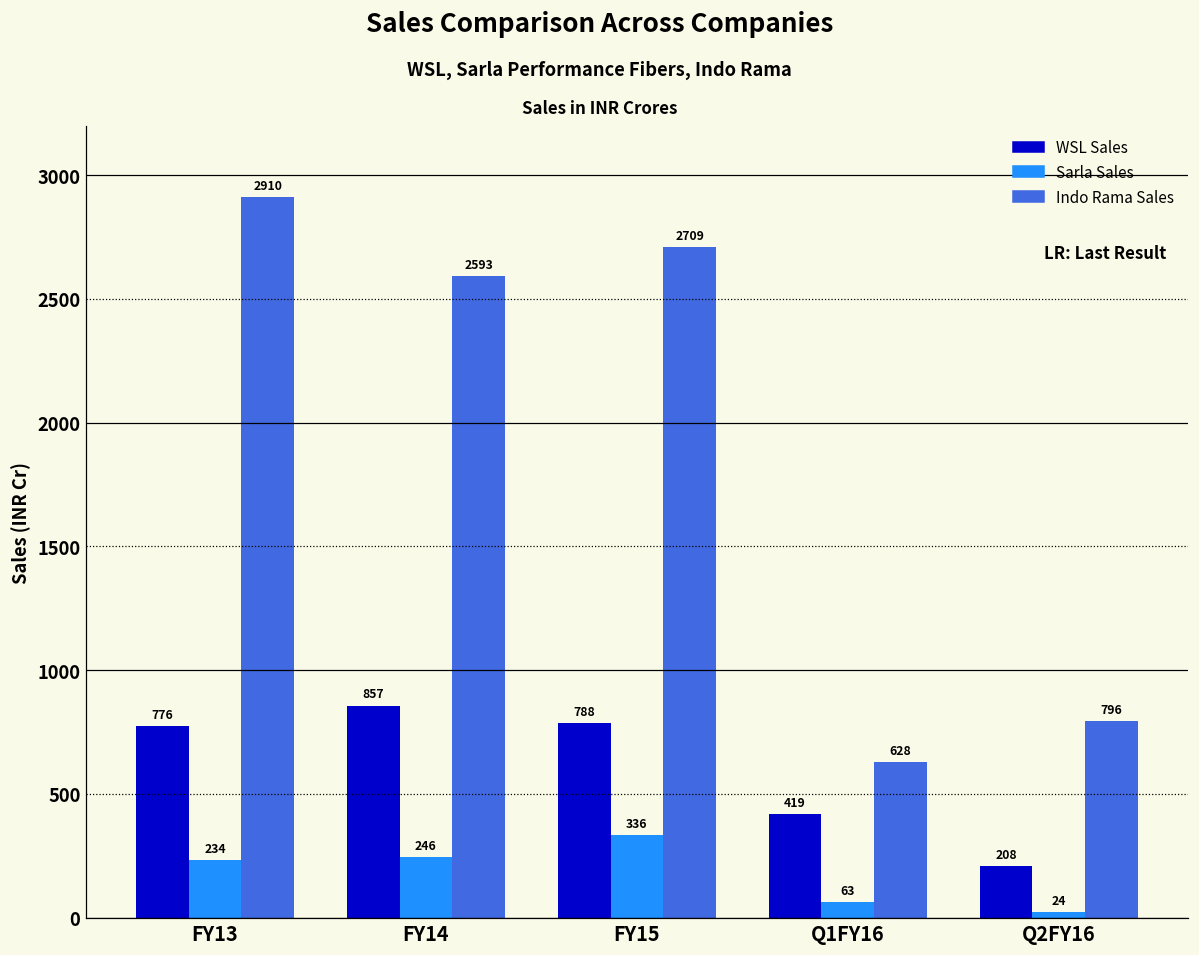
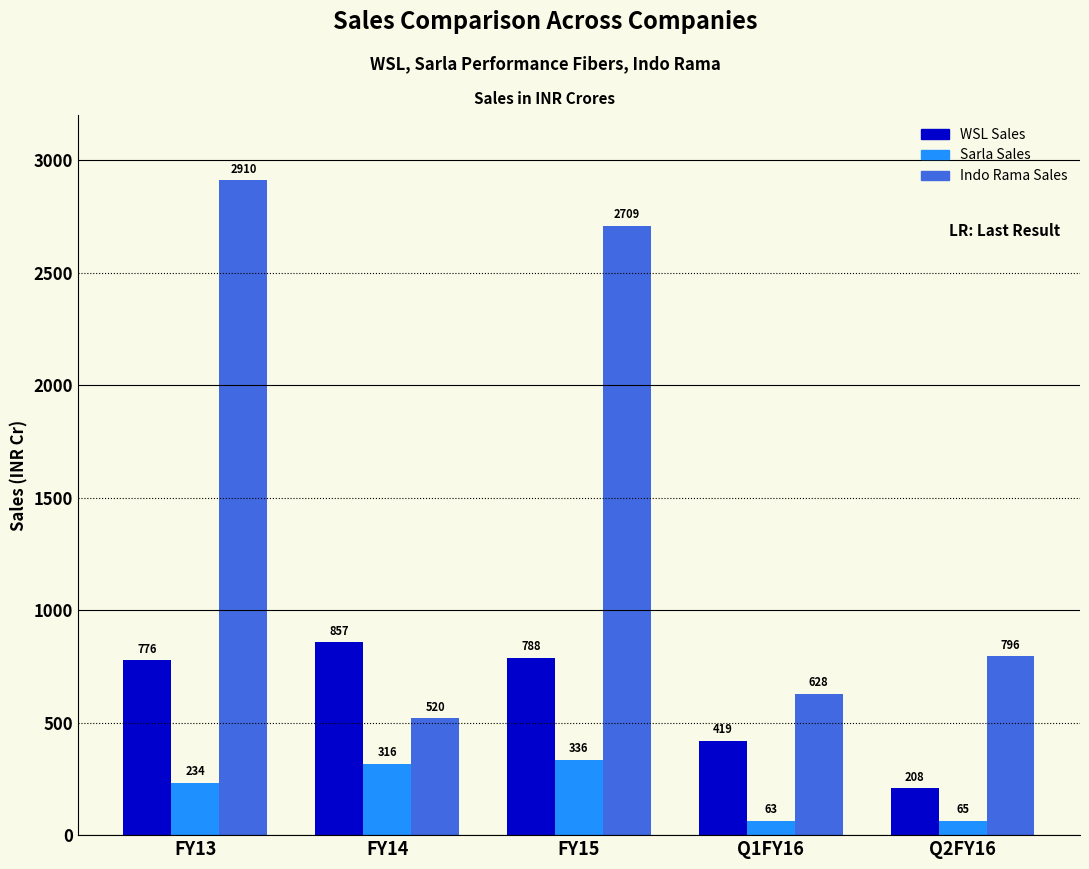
Sarla Sales, FY14: 246 -> 316
Indo Rama Sales, FY14: 2593 -> 520
Sarla Sales, Q2FY16: 24 -> 65
